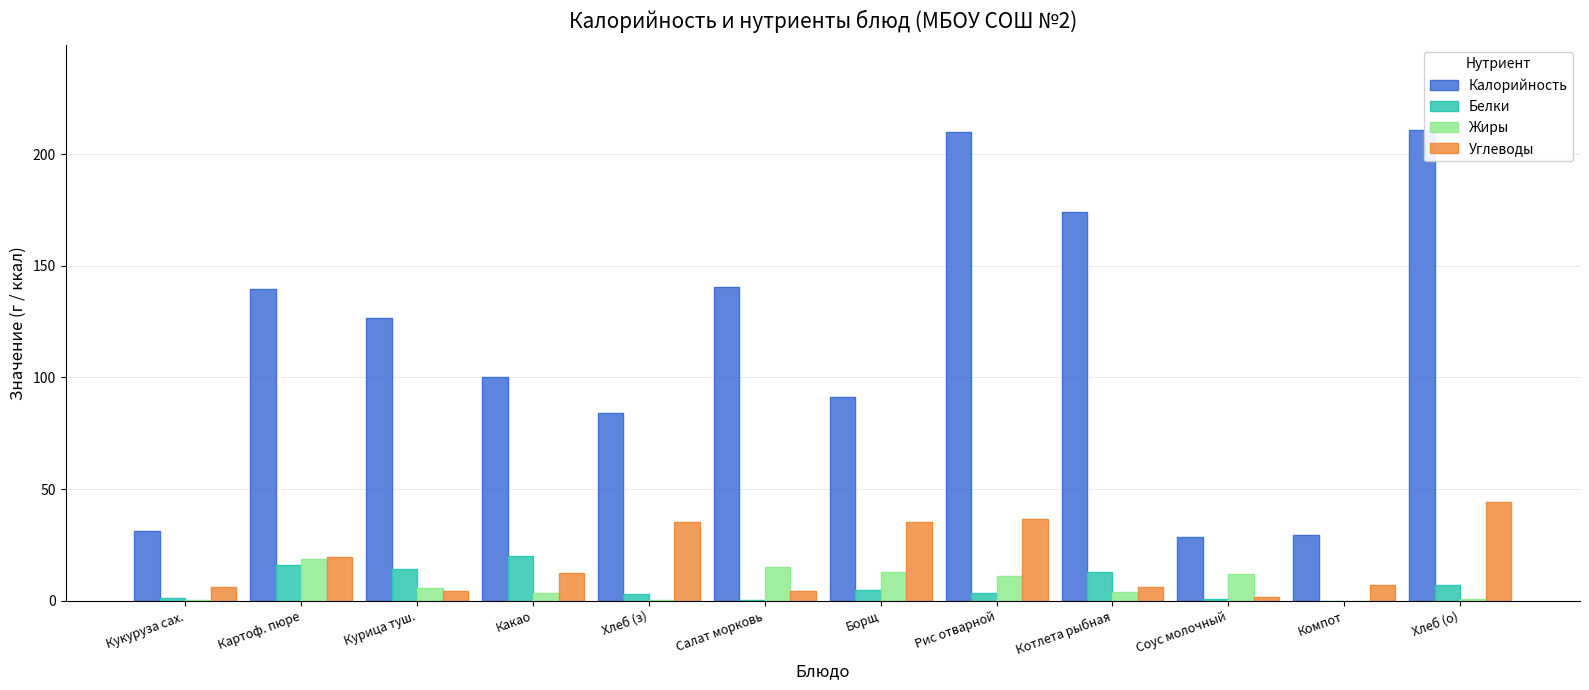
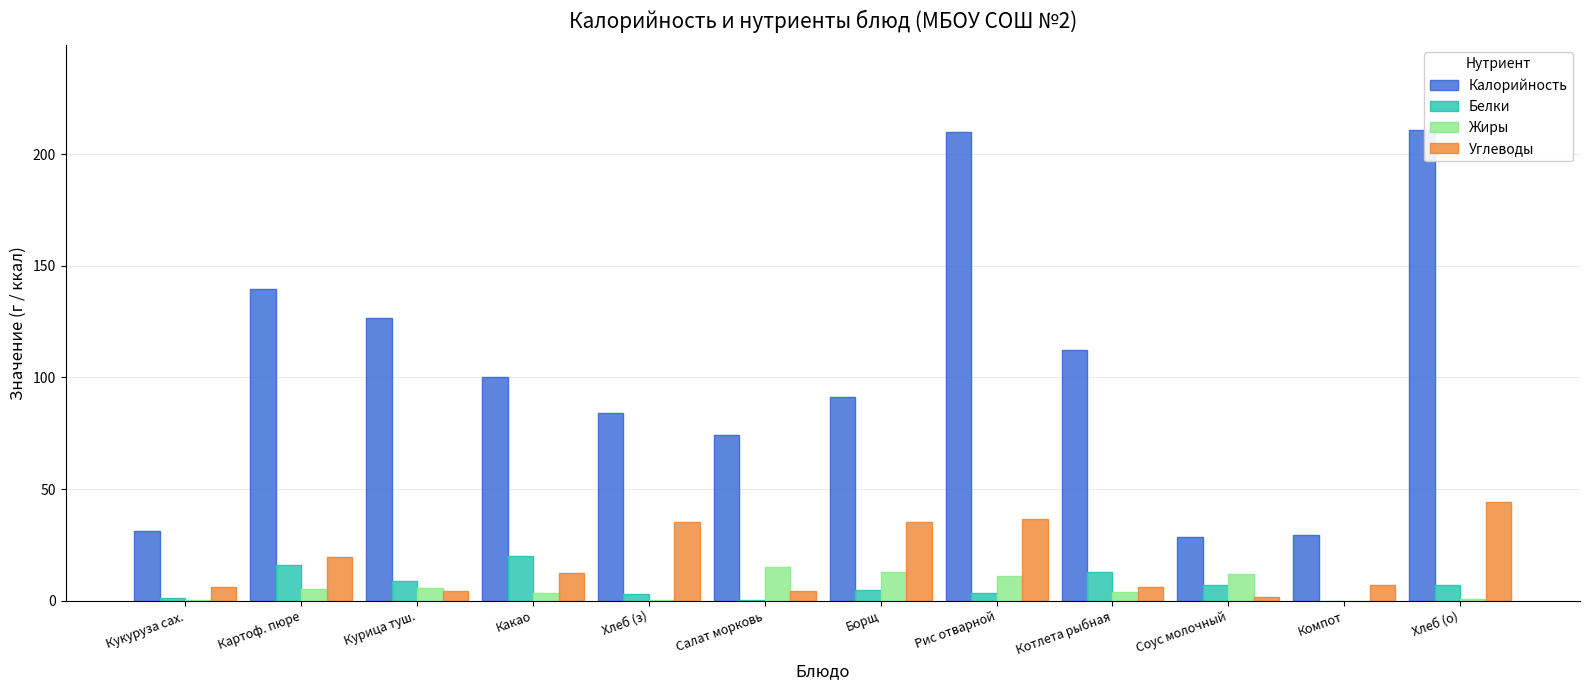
Жиры, Картоф. пюре: 19 -> 5
Белки, Курица туш.: 14 -> 9
Калорийность, Салат морковь: 141 -> 74
Калорийность, Котлета рыбная: 174 -> 112
Белки, Соус молочный: 1 -> 7
